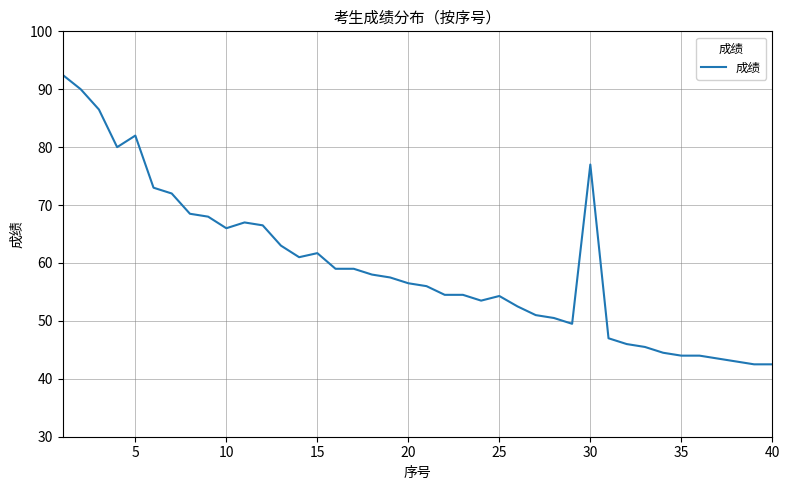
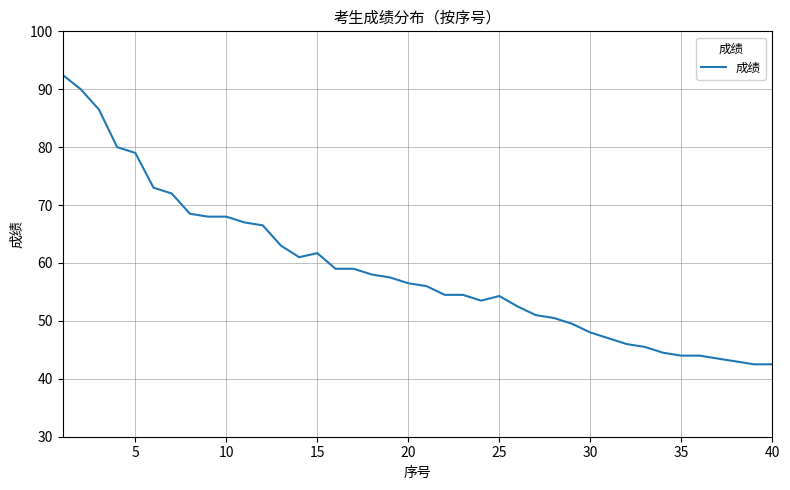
5: 82 -> 79
10: 66 -> 68
30: 77 -> 48
